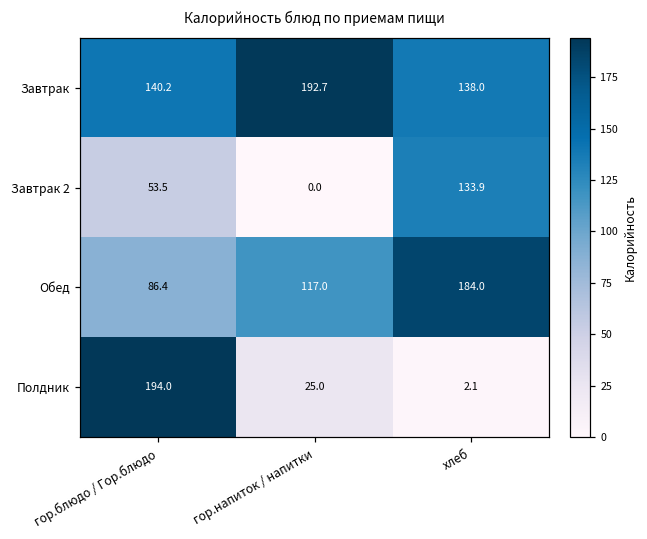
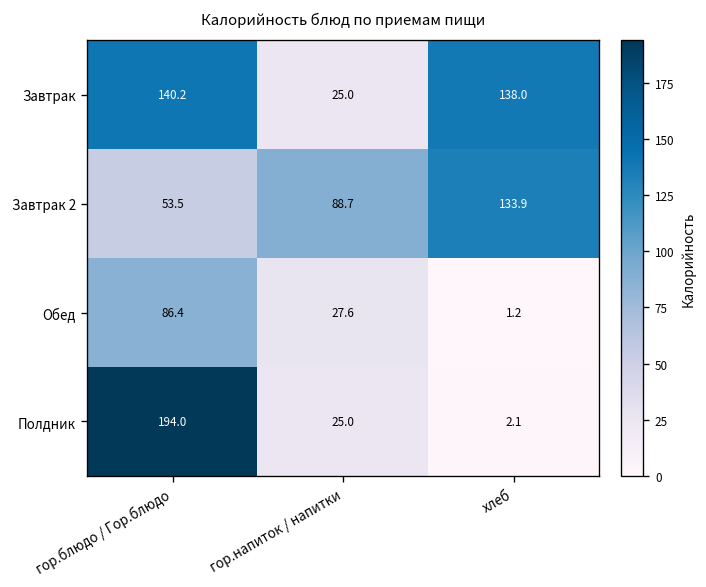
Завтрак, гор.напиток / напитки: 192.7 -> 25.0
Завтрак 2, гор.напиток / напитки: 0.0 -> 88.7
Обед, гор.напиток / напитки: 117.0 -> 27.6
Обед, хлеб: 184.0 -> 1.2
